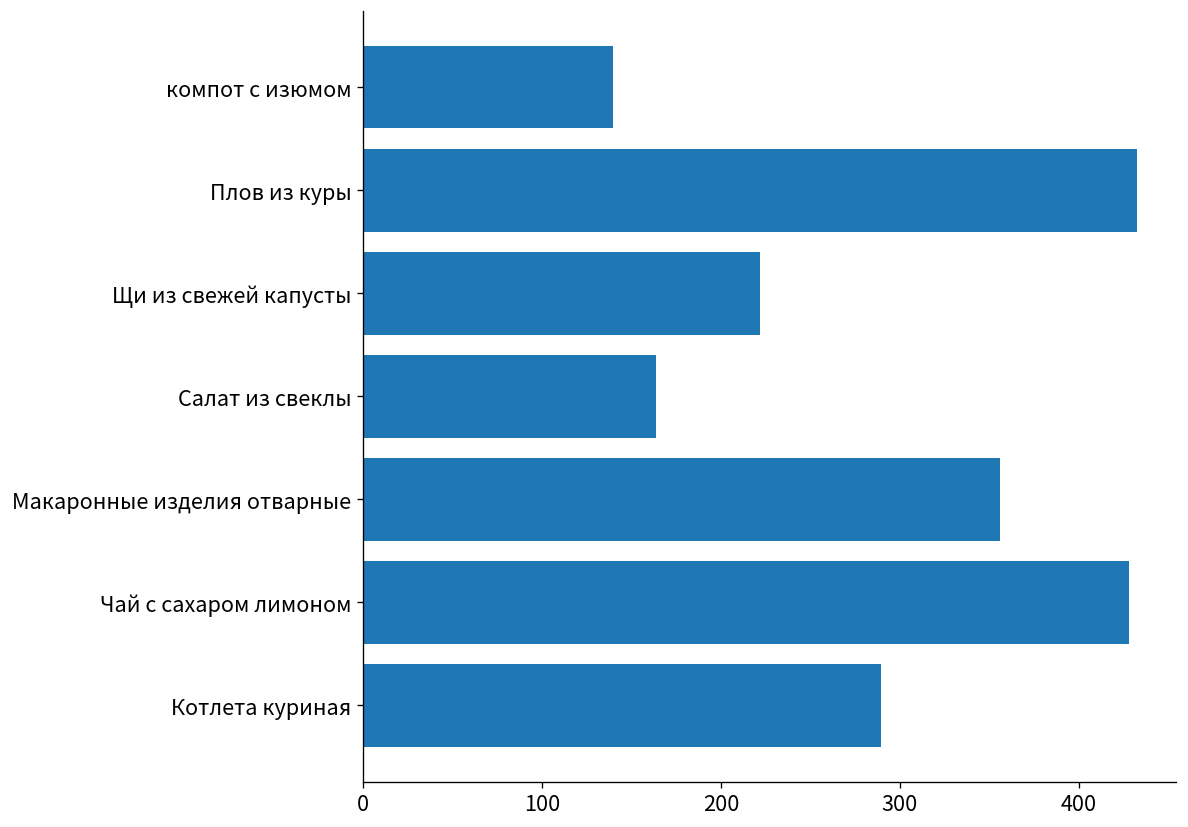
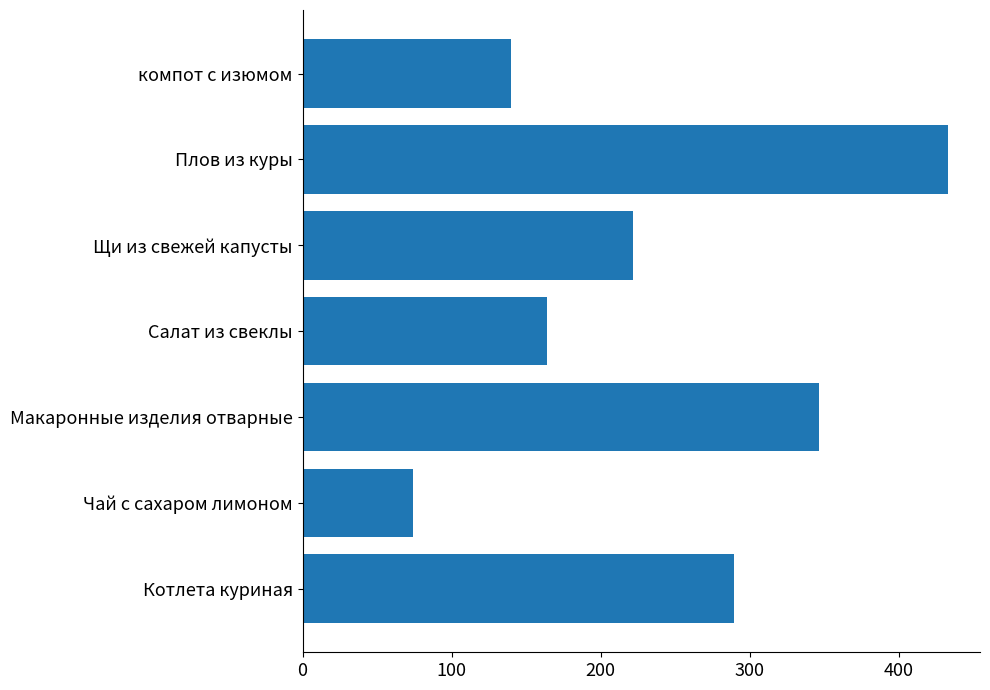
Макаронные изделия отварные: 356 -> 347
Чай с сахаром лимоном: 428 -> 74
